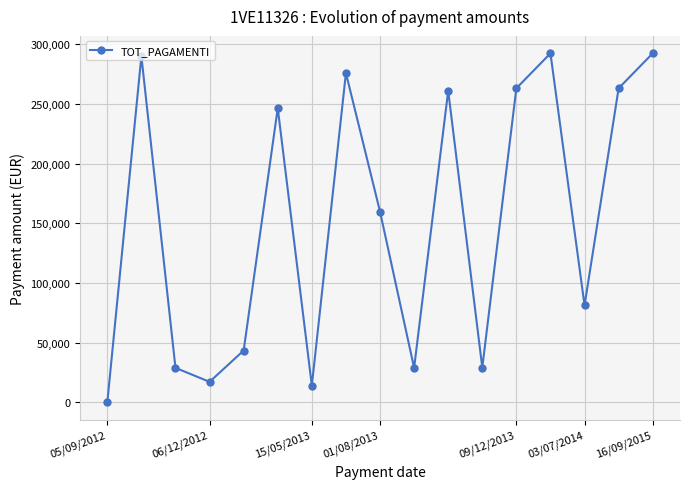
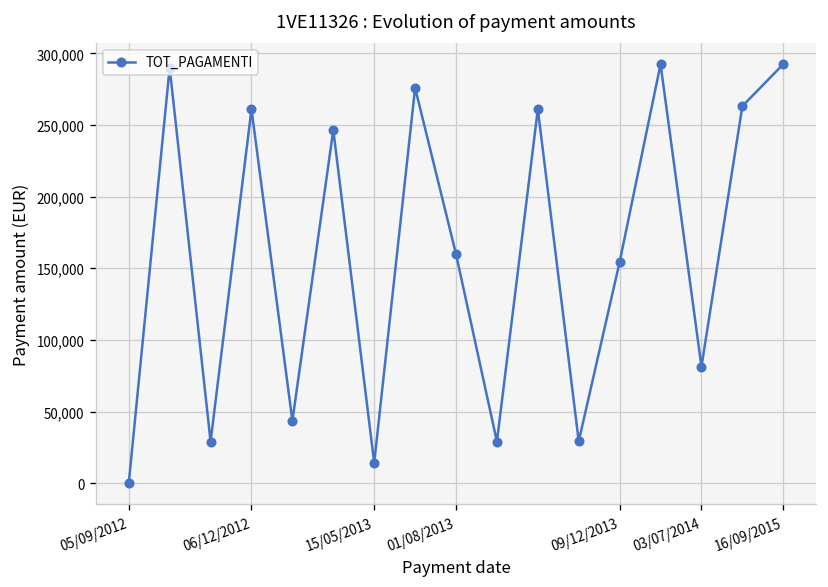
06/12/2012: 17,000 -> 261,000
09/12/2013: 263,000 -> 154,000
